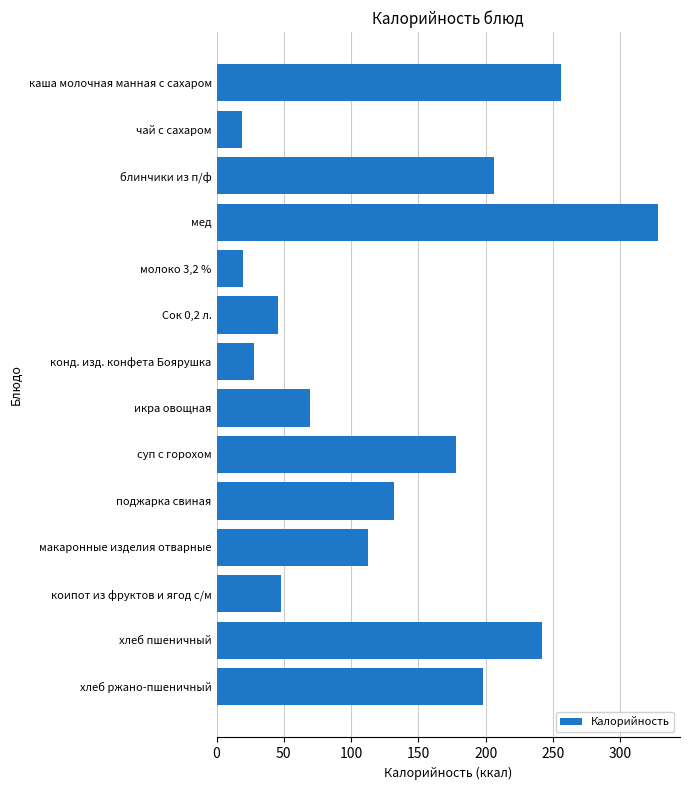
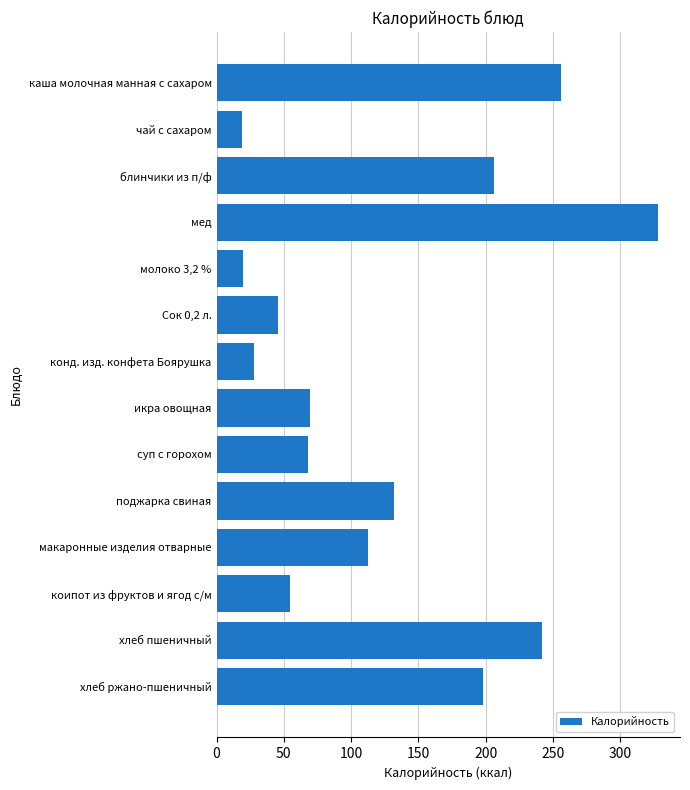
суп с горохом: 178 -> 68
коипот из фруктов и ягод с/м: 48 -> 55
